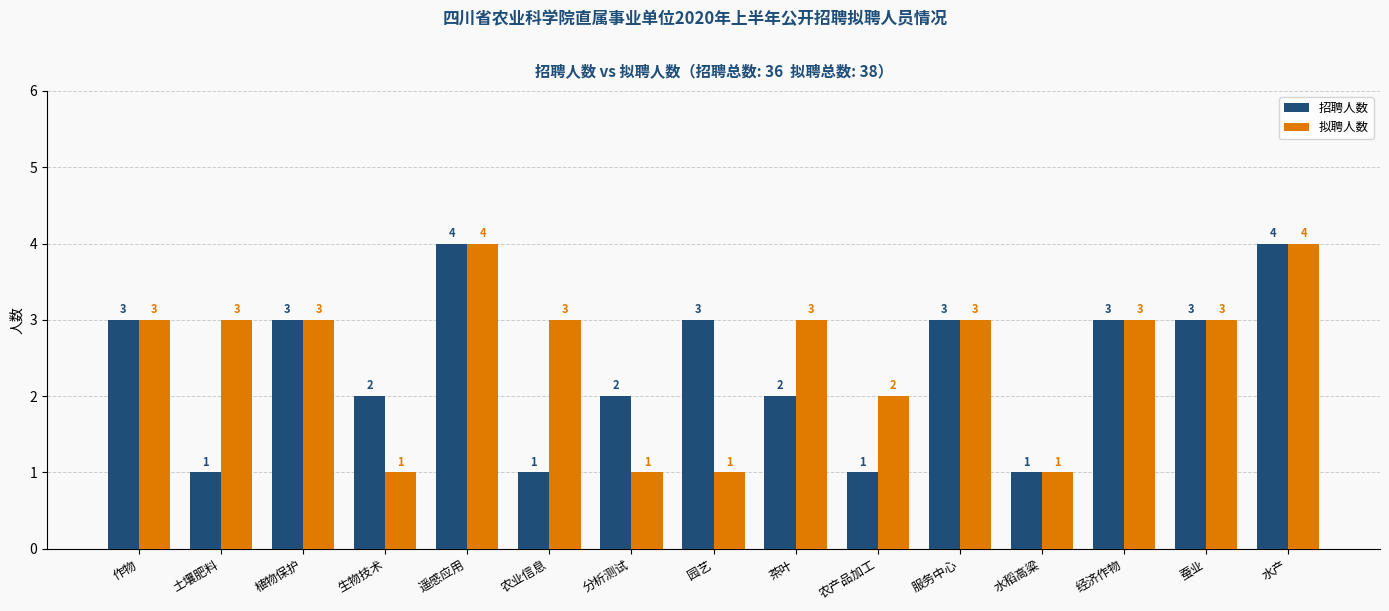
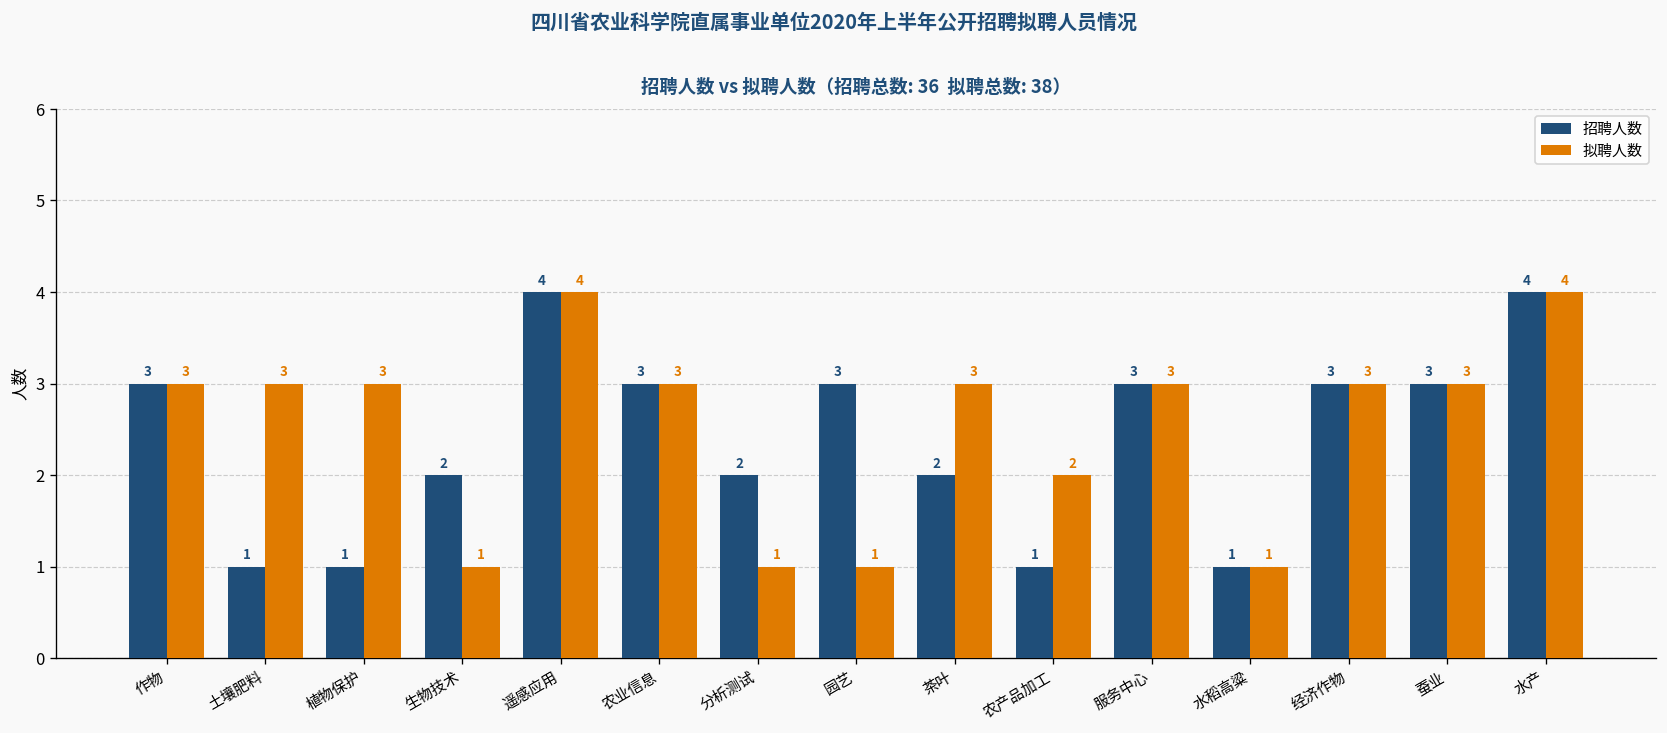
招聘人数, 植物保护: 3 -> 1
招聘人数, 农业信息: 1 -> 3
